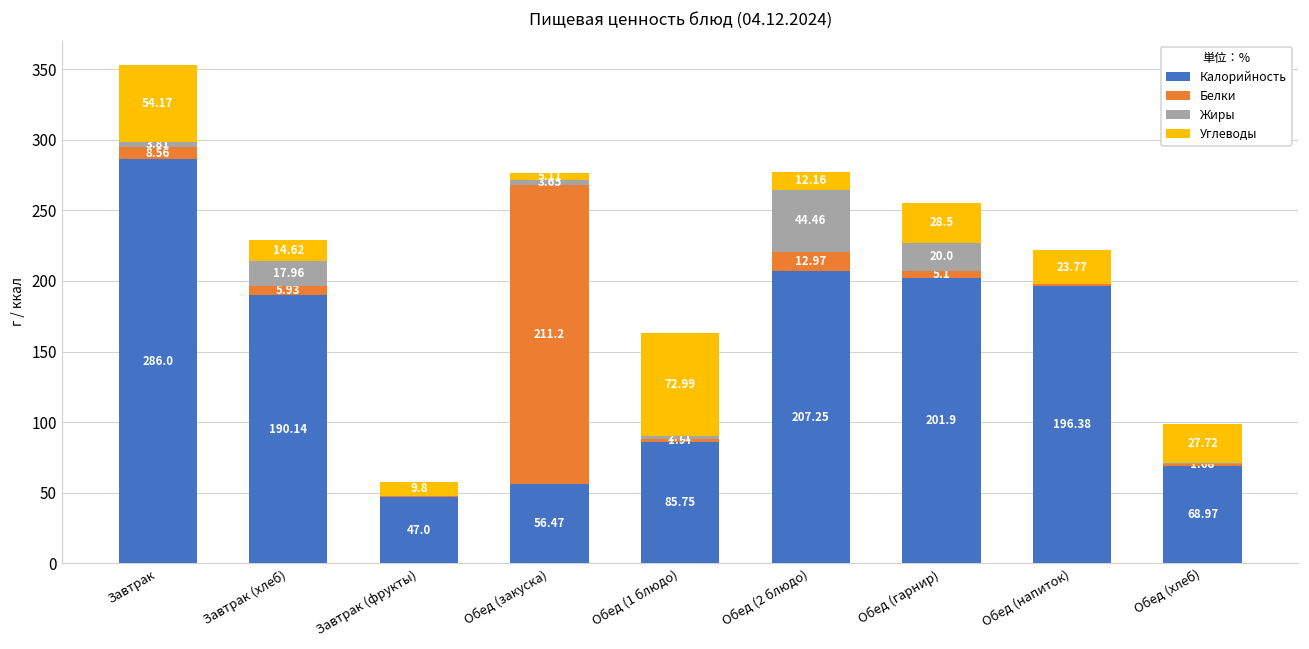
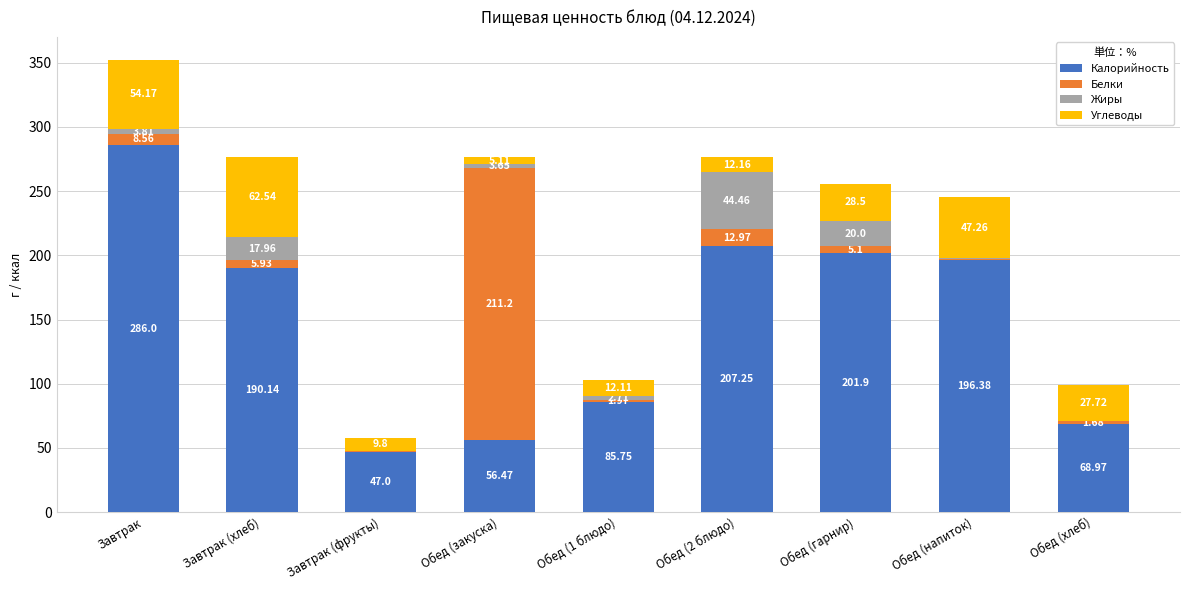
Углеводы, Завтрак (хлеб): 14.62 -> 62.54
Углеводы, Обед (1 блюдо): 72.99 -> 12.11
Углеводы, Обед (напиток): 23.77 -> 47.26
